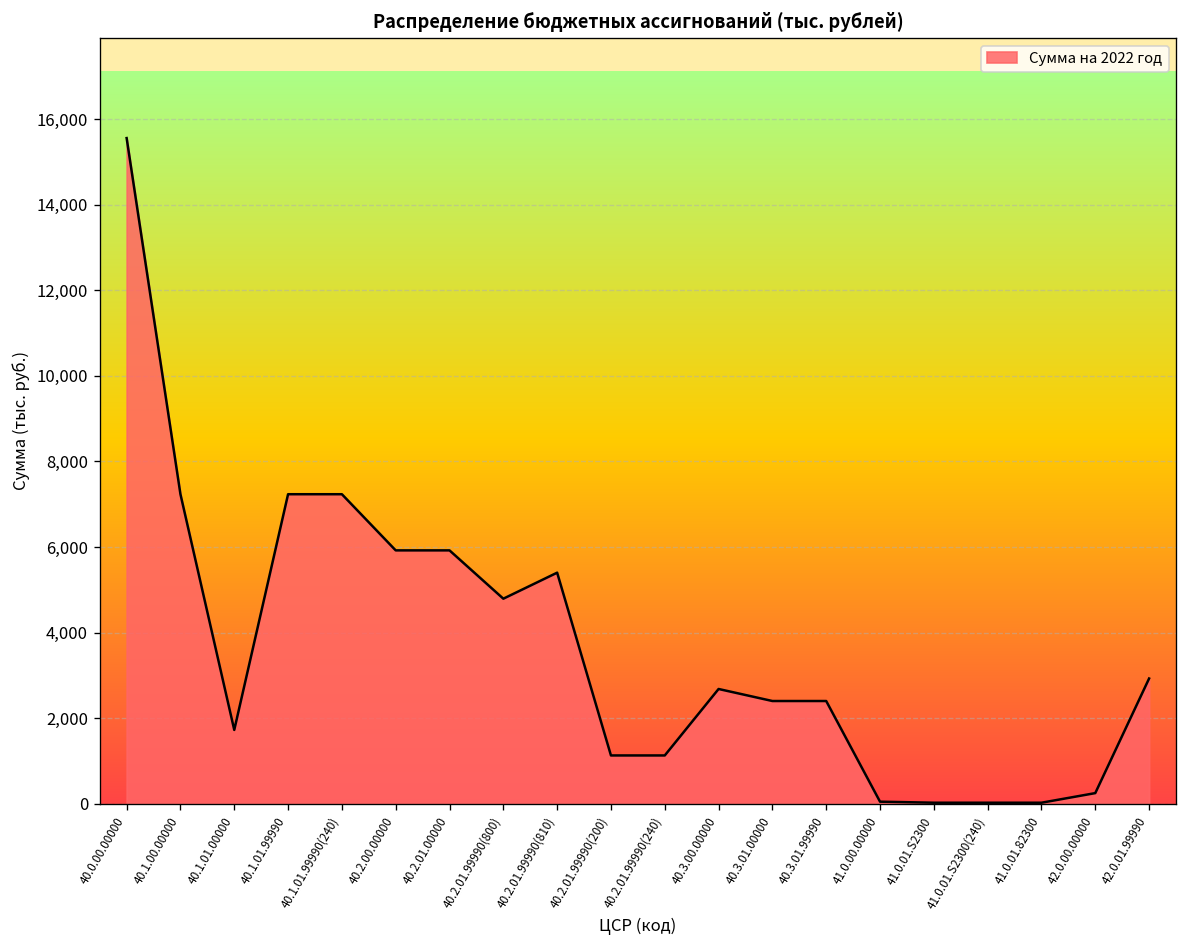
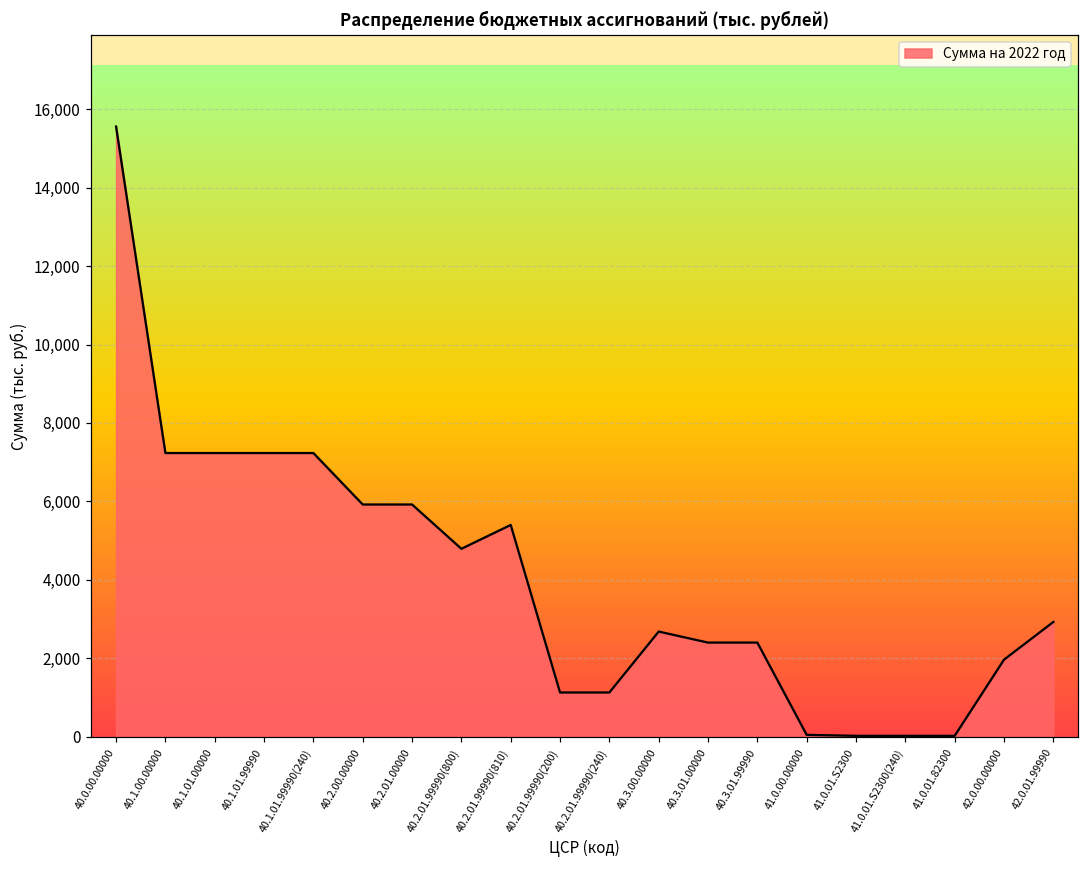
40.1.01.00000: 1,700 -> 7,200
42.0.00.00000: 200 -> 2,000
